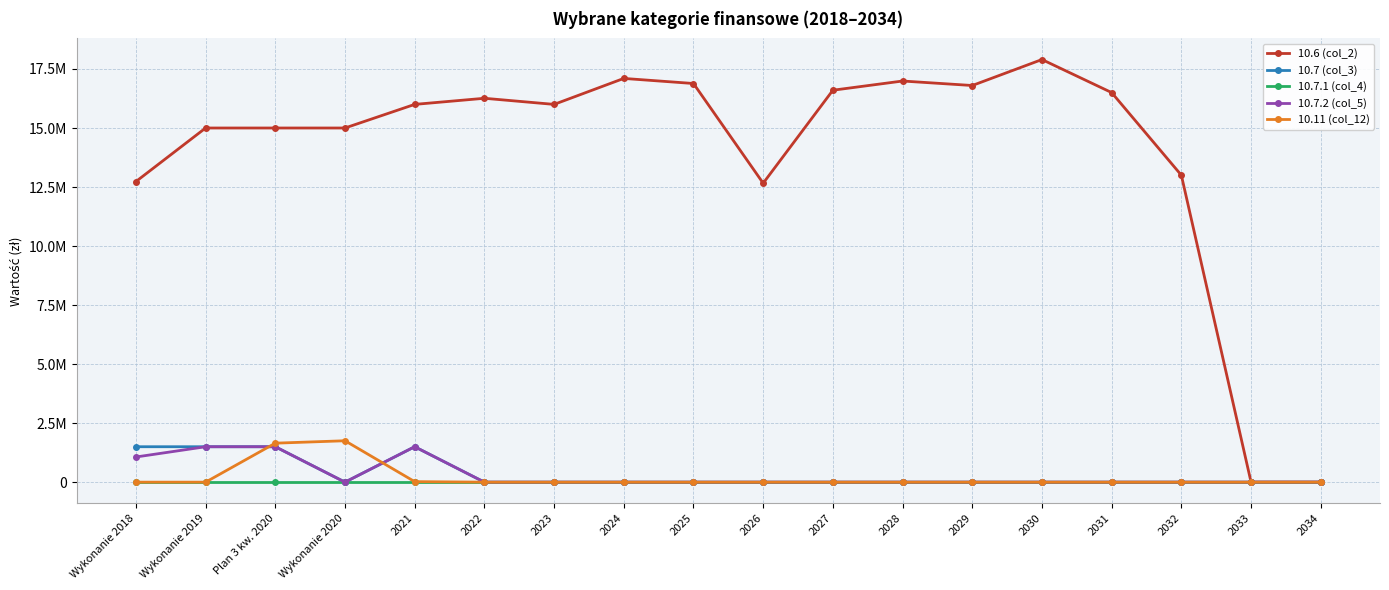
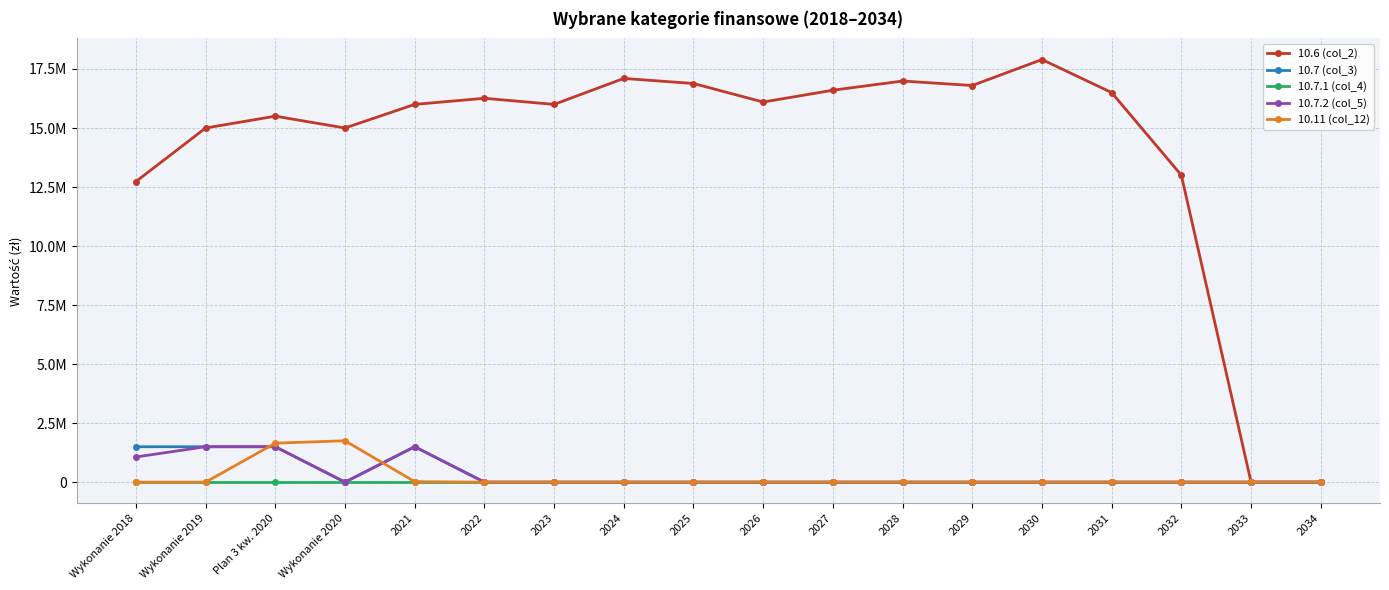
10.6 (col_2), Plan 3 kw. 2020: 15000000 -> 15500000
10.6 (col_2), 2026: 12700000 -> 16100000
